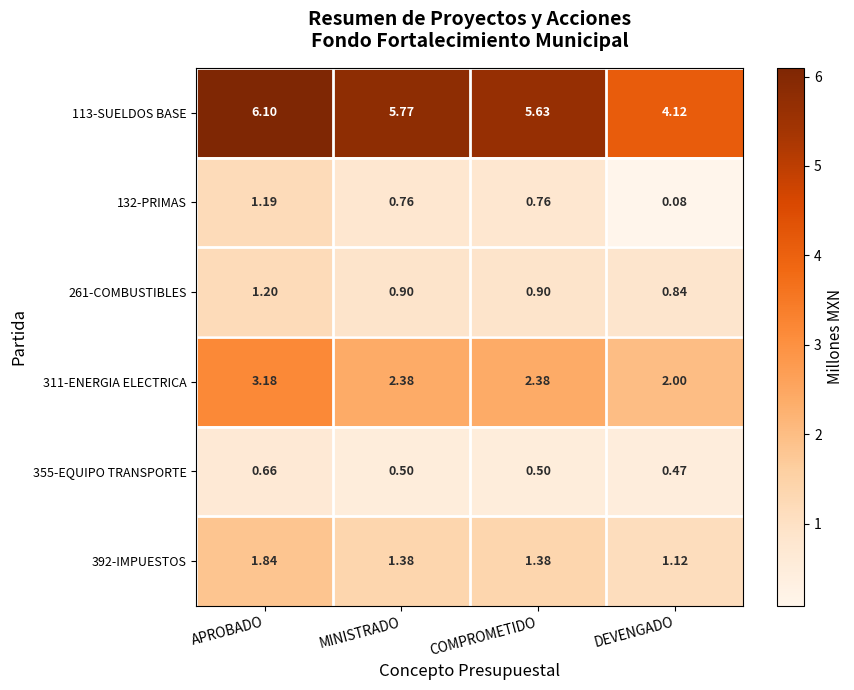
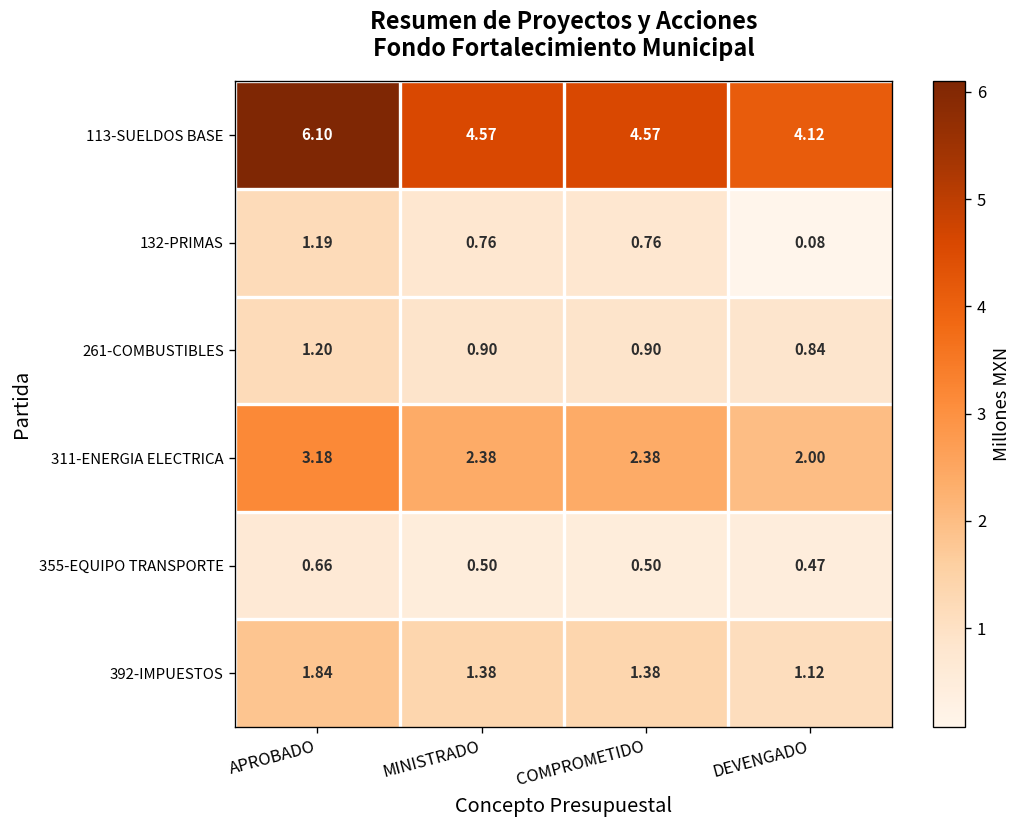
113-SUELDOS BASE, MINISTRADO: 5.77 -> 4.57
113-SUELDOS BASE, COMPROMETIDO: 5.63 -> 4.57
